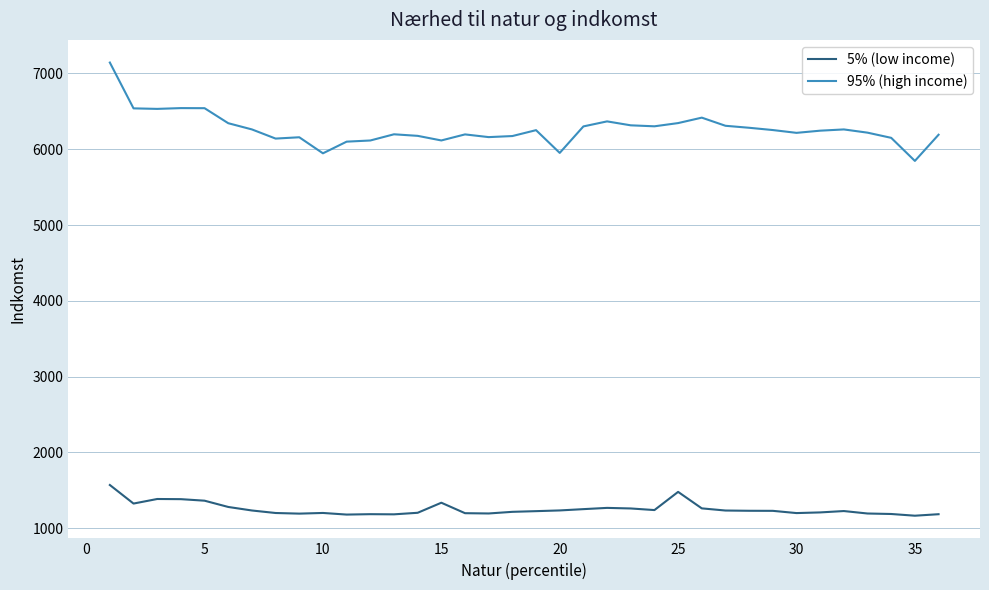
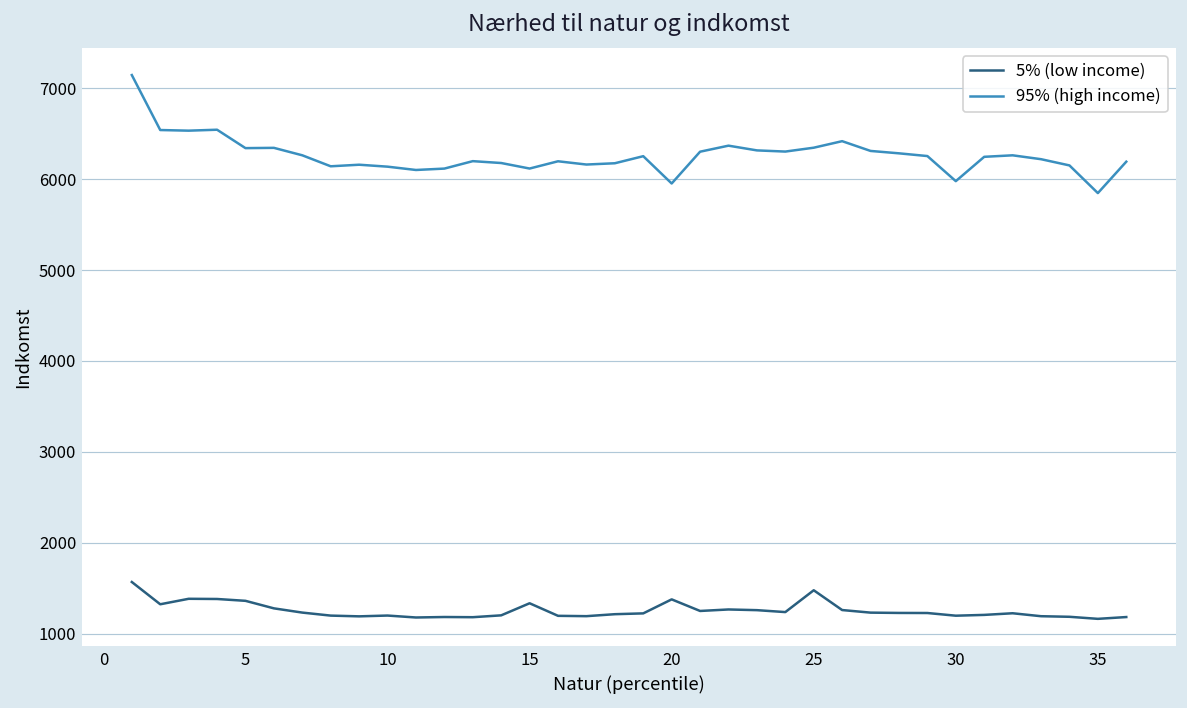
95% (high income), 5: 6500 -> 6300
95% (high income), 10: 5900 -> 6100
5% (low income), 20: 1200 -> 1400
95% (high income), 30: 6200 -> 6000
